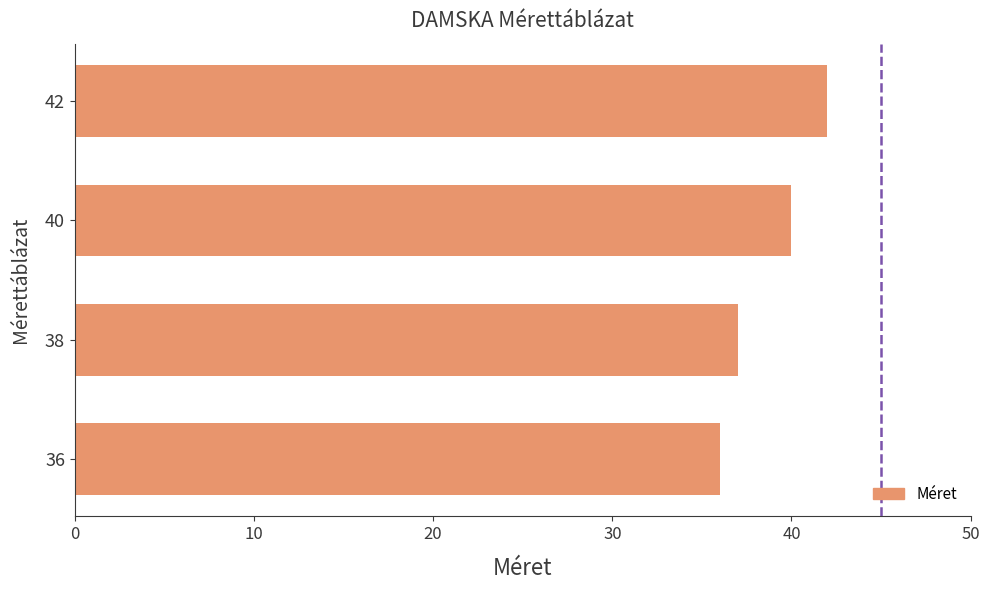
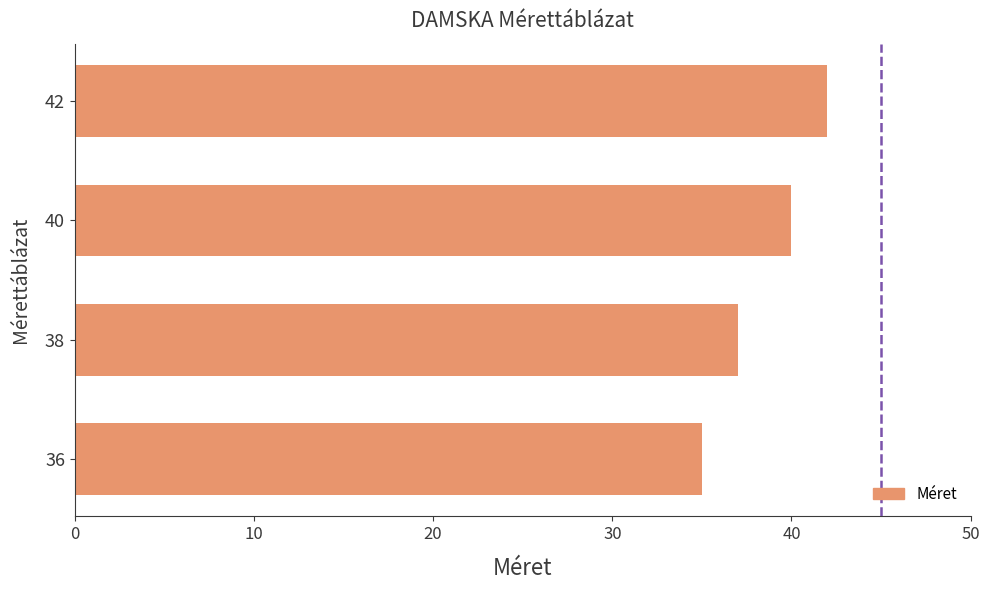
36: 36 -> 35
